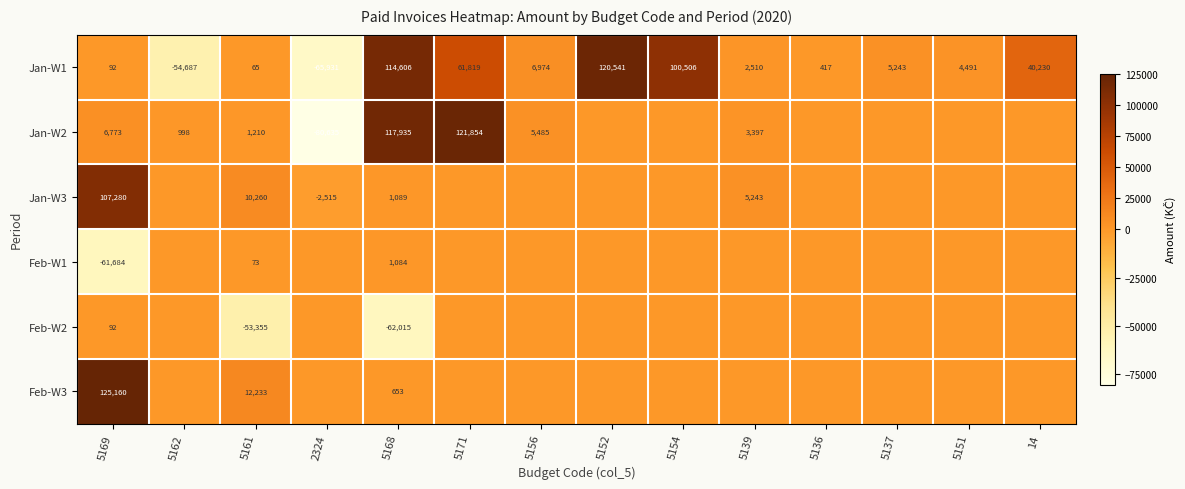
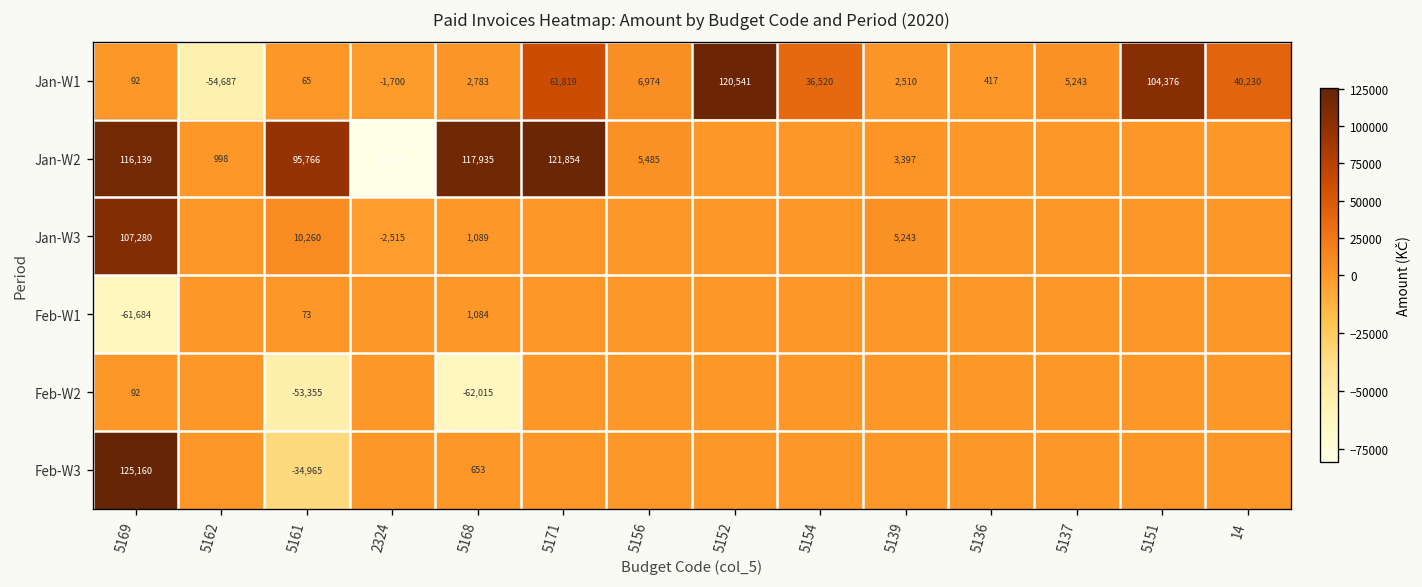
Jan-W1, 2324: -65,931 -> -1,700
Jan-W1, 5168: 114,606 -> 2,783
Jan-W1, 5154: 100,506 -> 36,520
Jan-W1, 5151: 4,491 -> 104,376
Jan-W2, 5169: 6,773 -> 116,139
Jan-W2, 5161: 1,210 -> 95,766
Feb-W3, 5161: 12,233 -> -34,965
